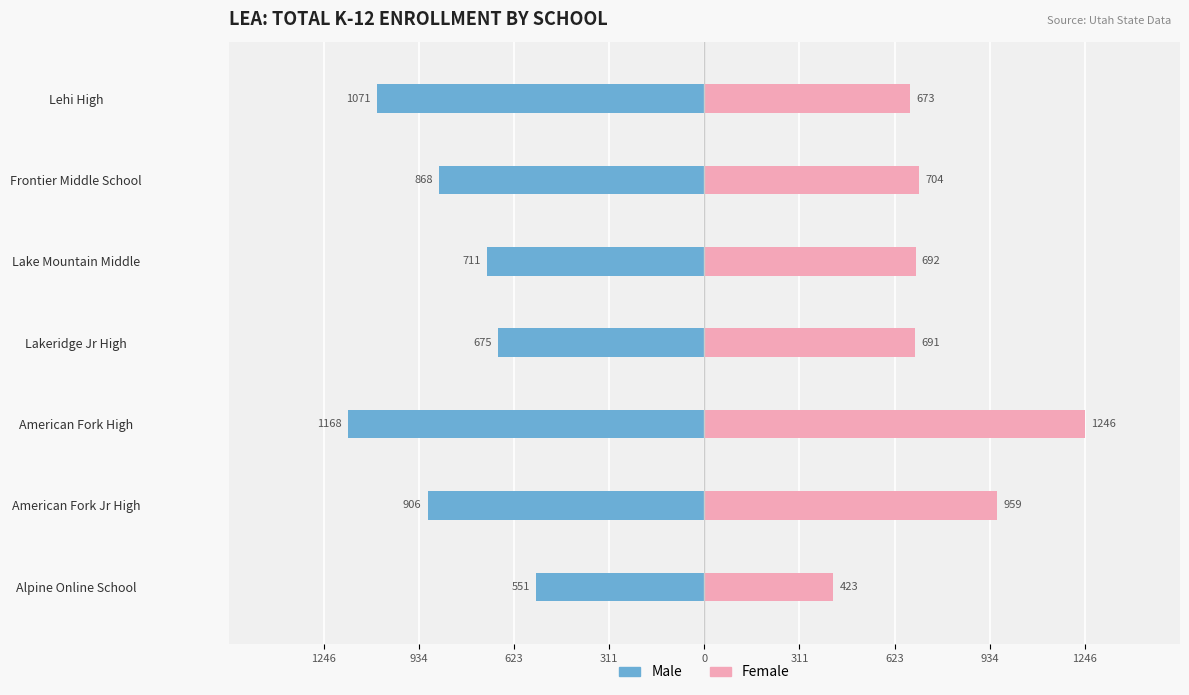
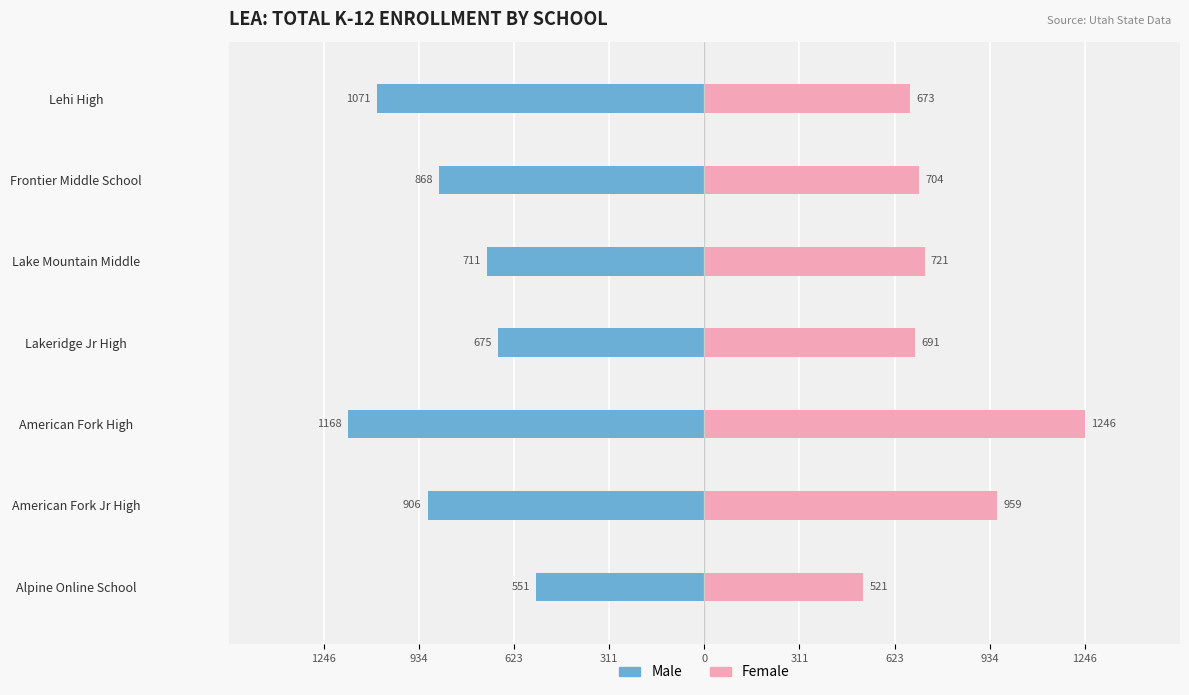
Female, Lake Mountain Middle: 692 -> 721
Female, Alpine Online School: 423 -> 521
